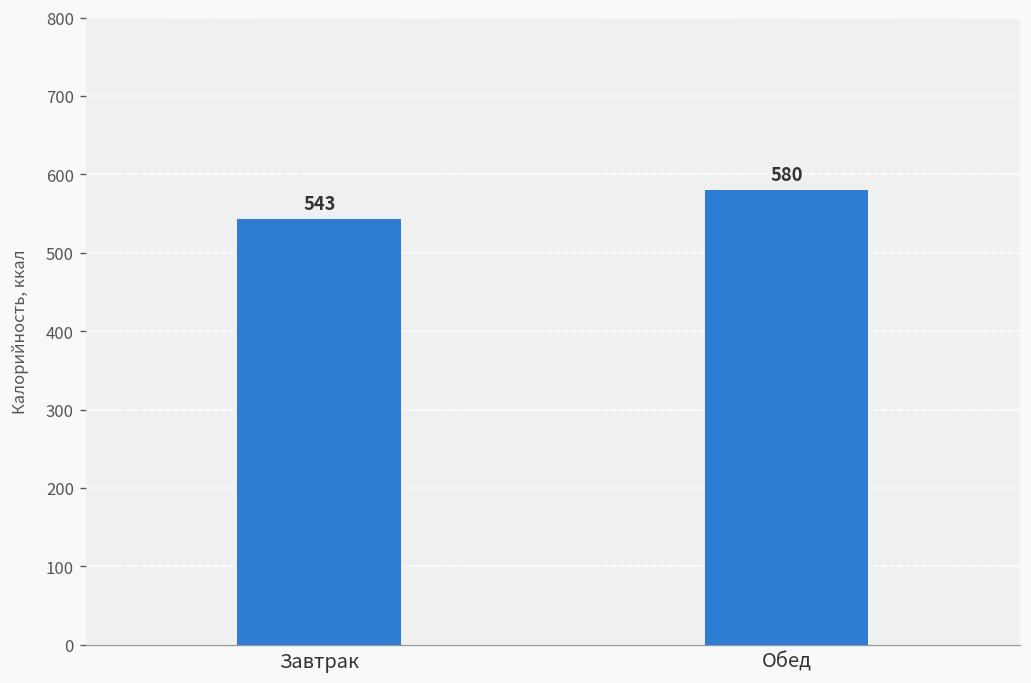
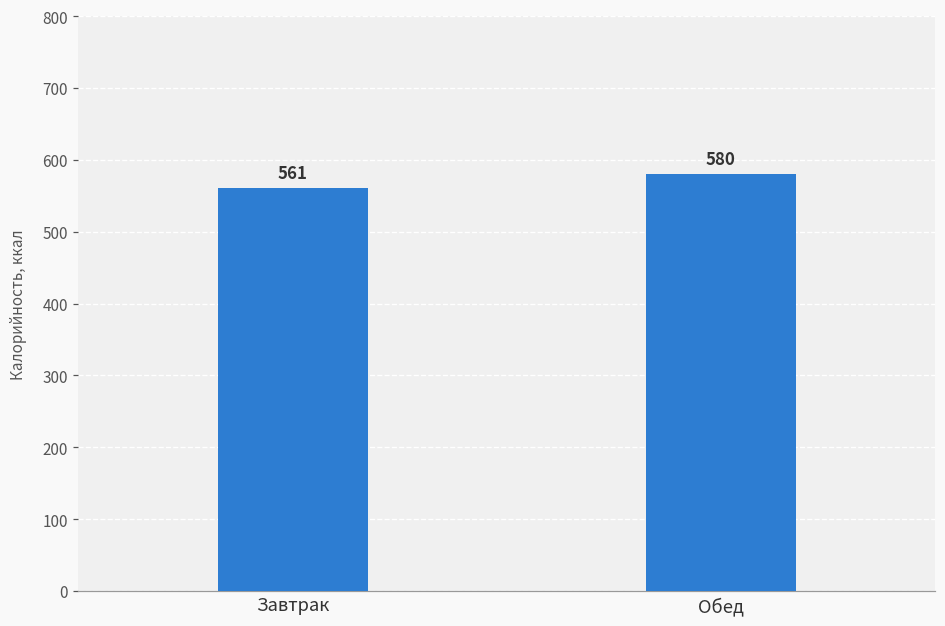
Завтрак: 543 -> 561
